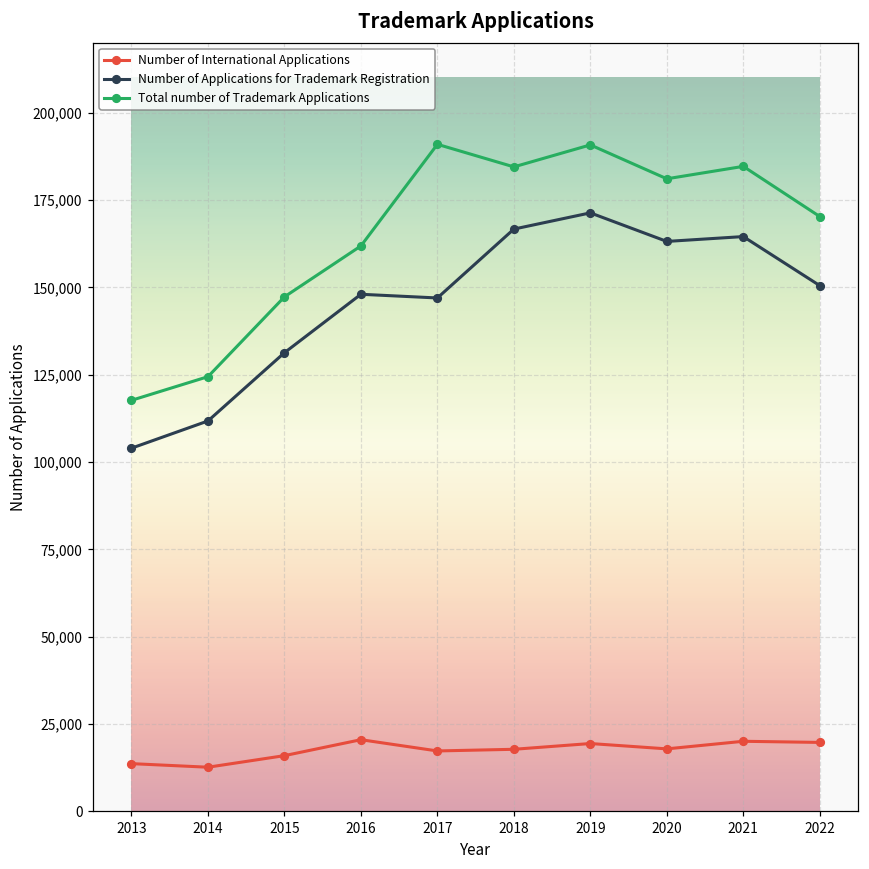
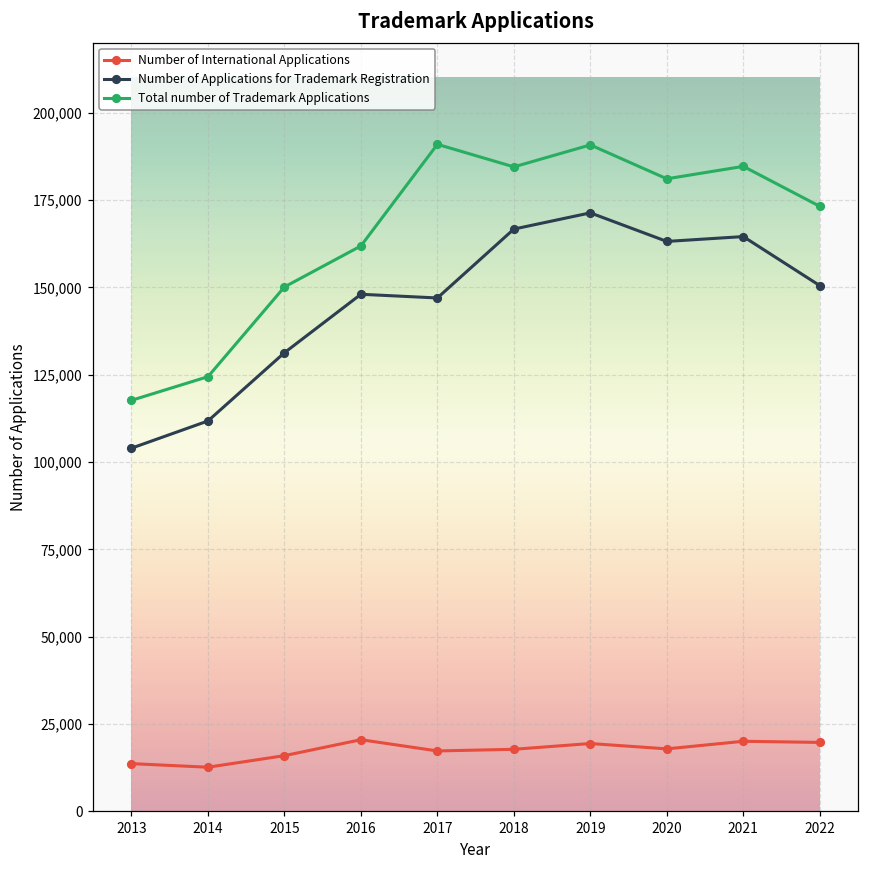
Total number of Trademark Applications, 2015: 147,000 -> 150,000
Total number of Trademark Applications, 2022: 170,000 -> 173,000
